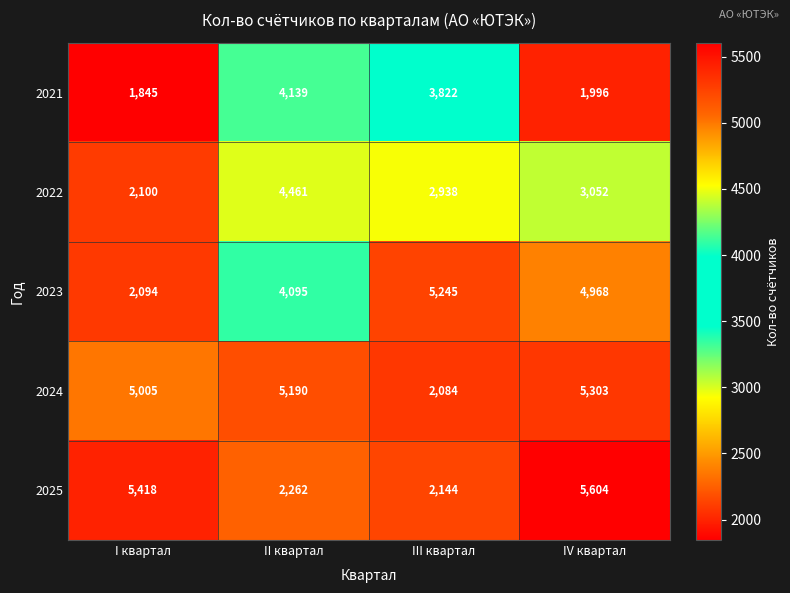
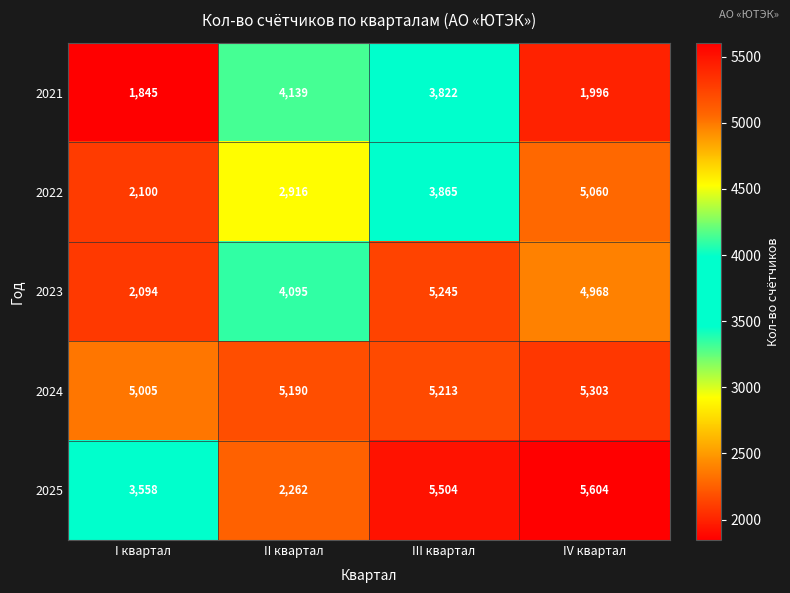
2022, II квартал: 4,461 -> 2,916
2022, III квартал: 2,938 -> 3,865
2022, IV квартал: 3,052 -> 5,060
2024, III квартал: 2,084 -> 5,213
2025, I квартал: 5,418 -> 3,558
2025, III квартал: 2,144 -> 5,504
